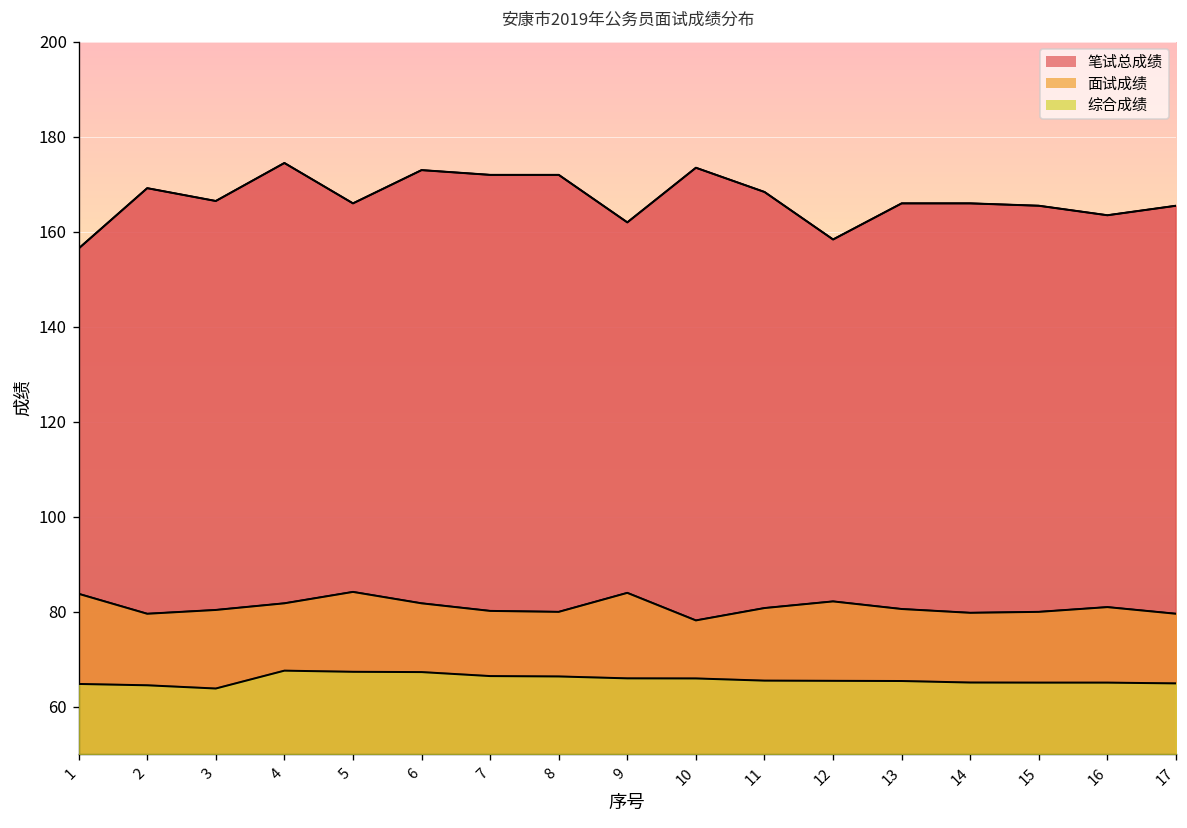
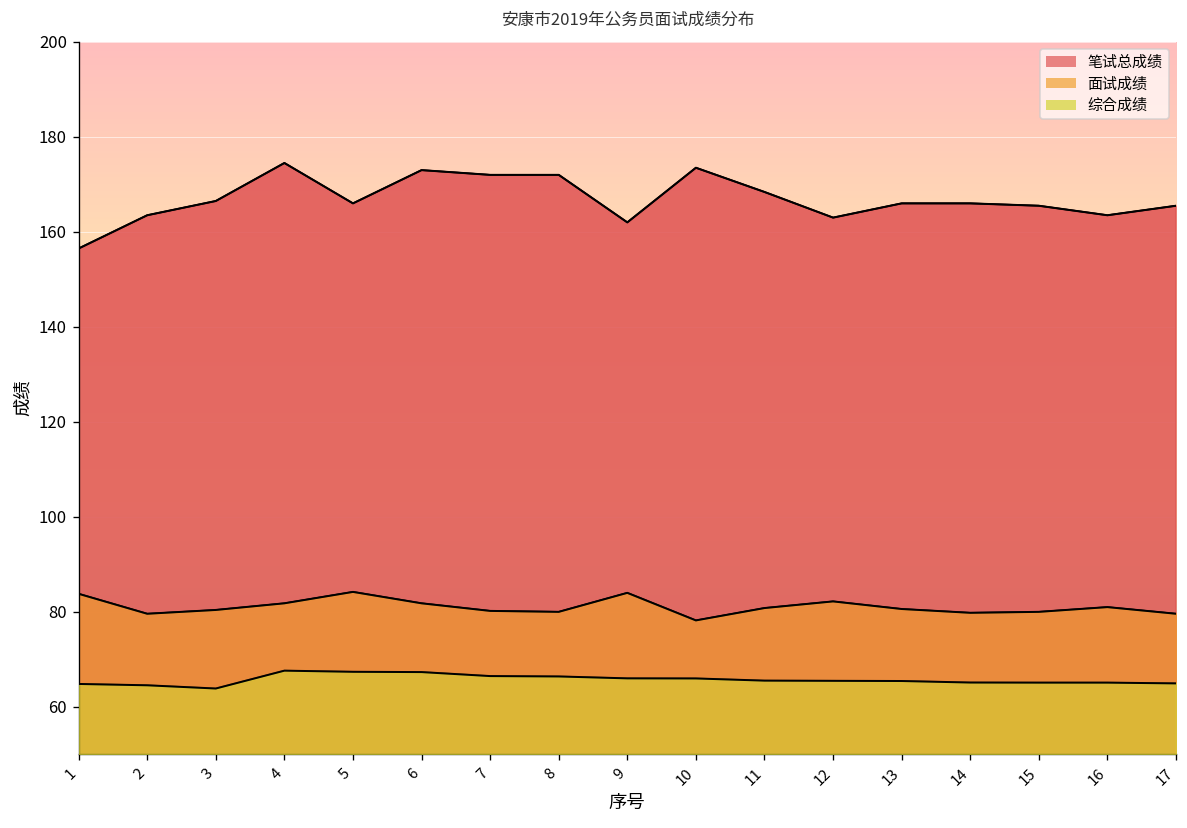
笔试总成绩, 2: 169 -> 164
笔试总成绩, 12: 158 -> 163
